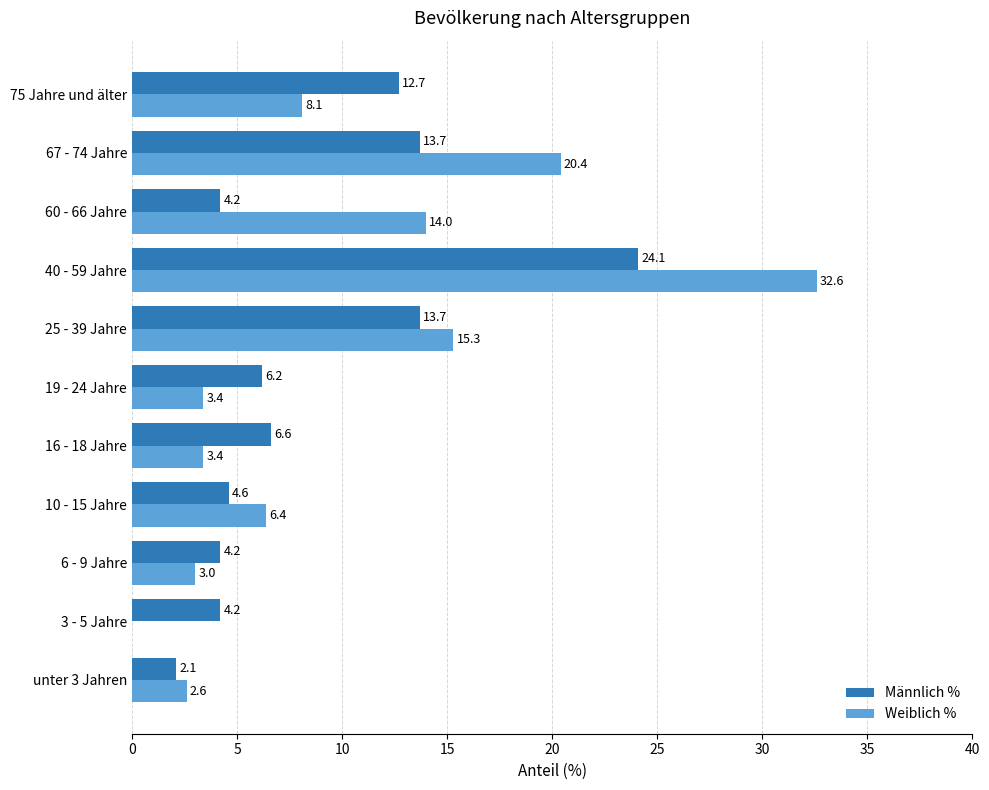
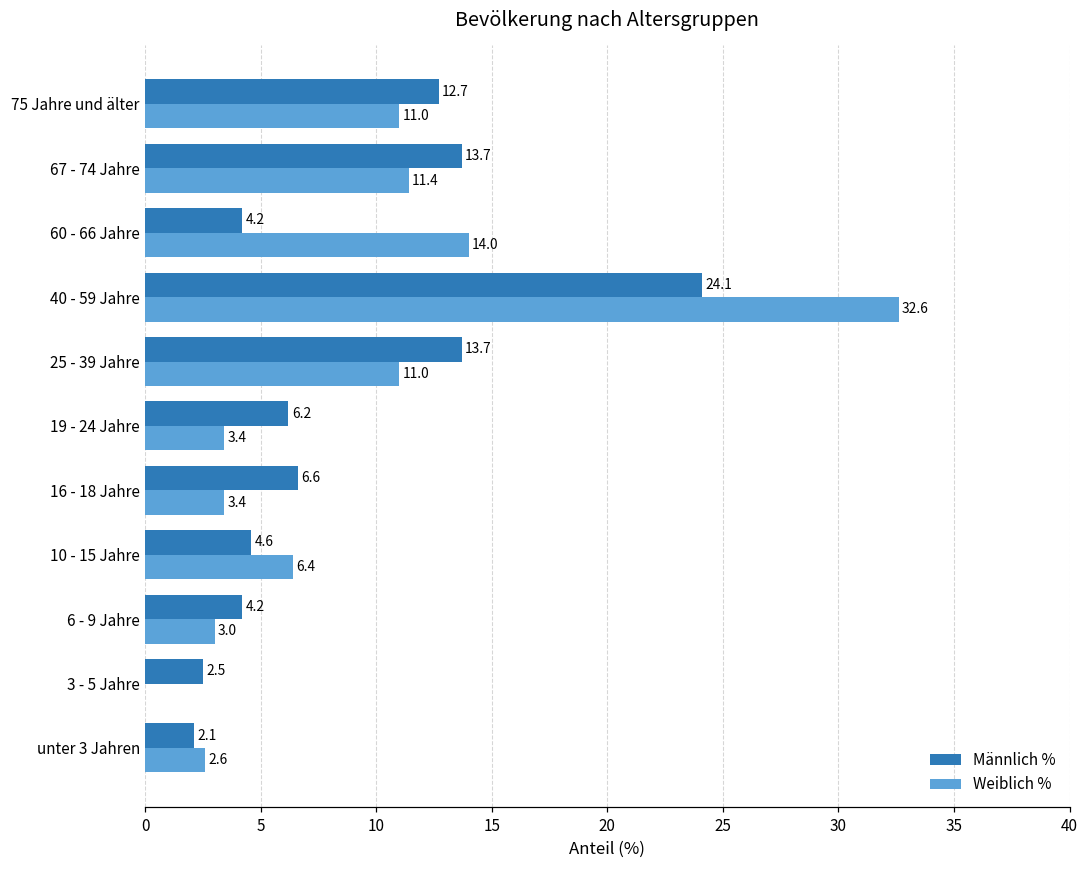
Weiblich %, 75 Jahre und älter: 8.1 -> 11.0
Weiblich %, 67 - 74 Jahre: 20.4 -> 11.4
Weiblich %, 25 - 39 Jahre: 15.3 -> 11.0
Männlich %, 3 - 5 Jahre: 4.2 -> 2.5
